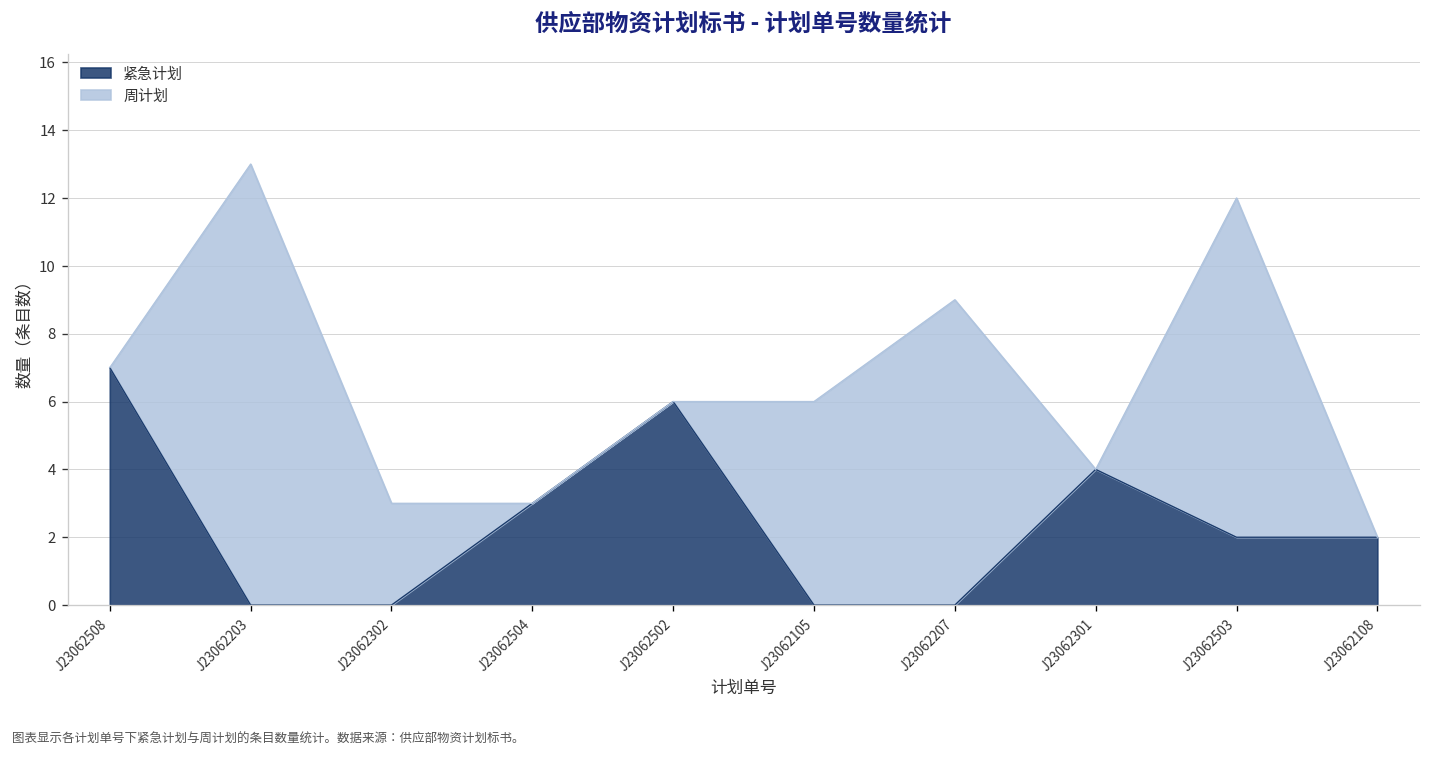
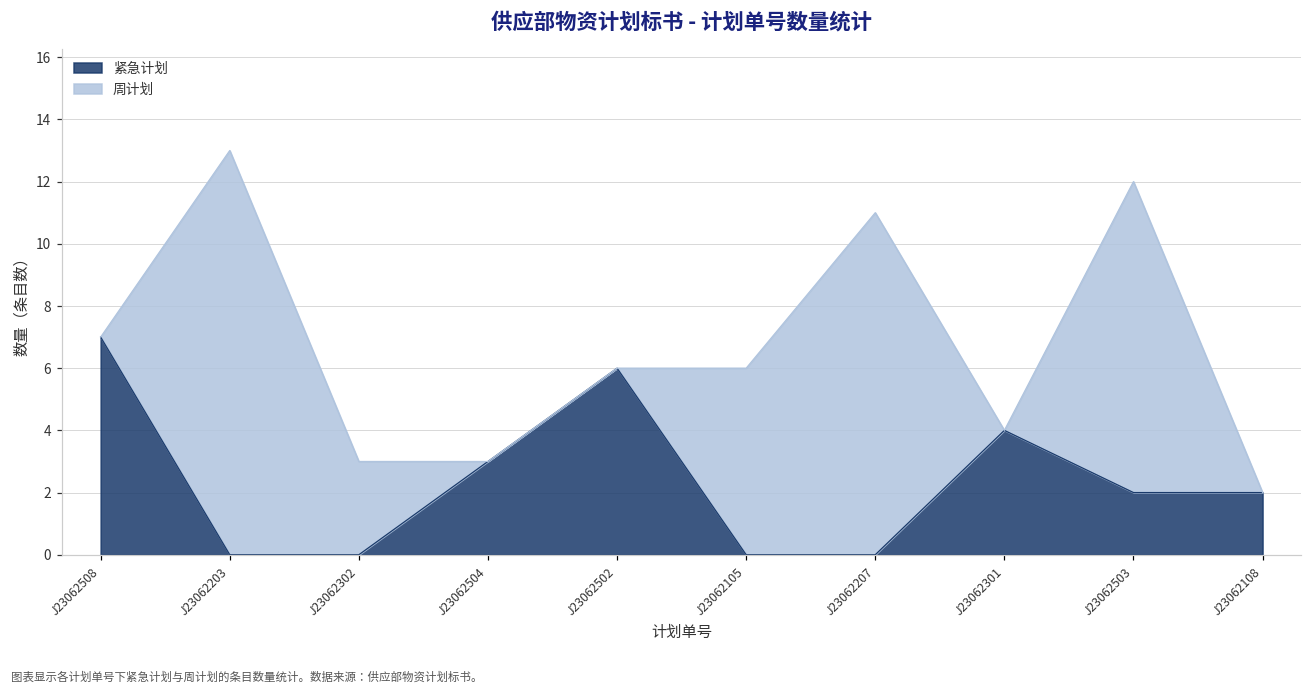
周计划, J23062207: 9 -> 11
